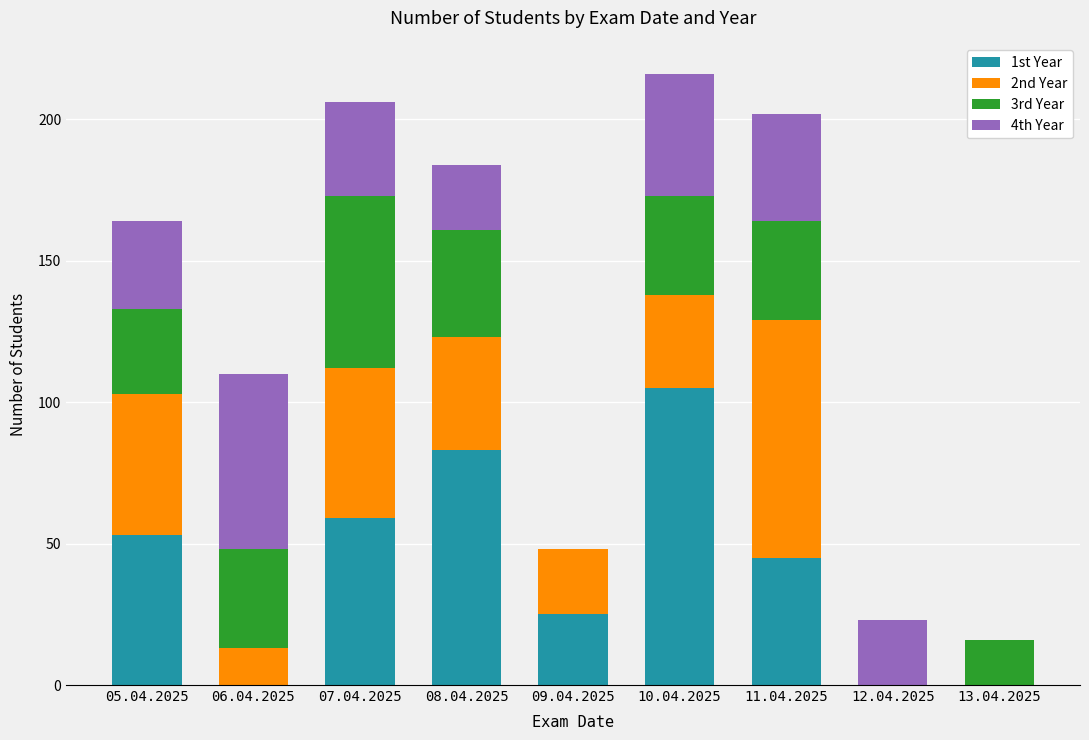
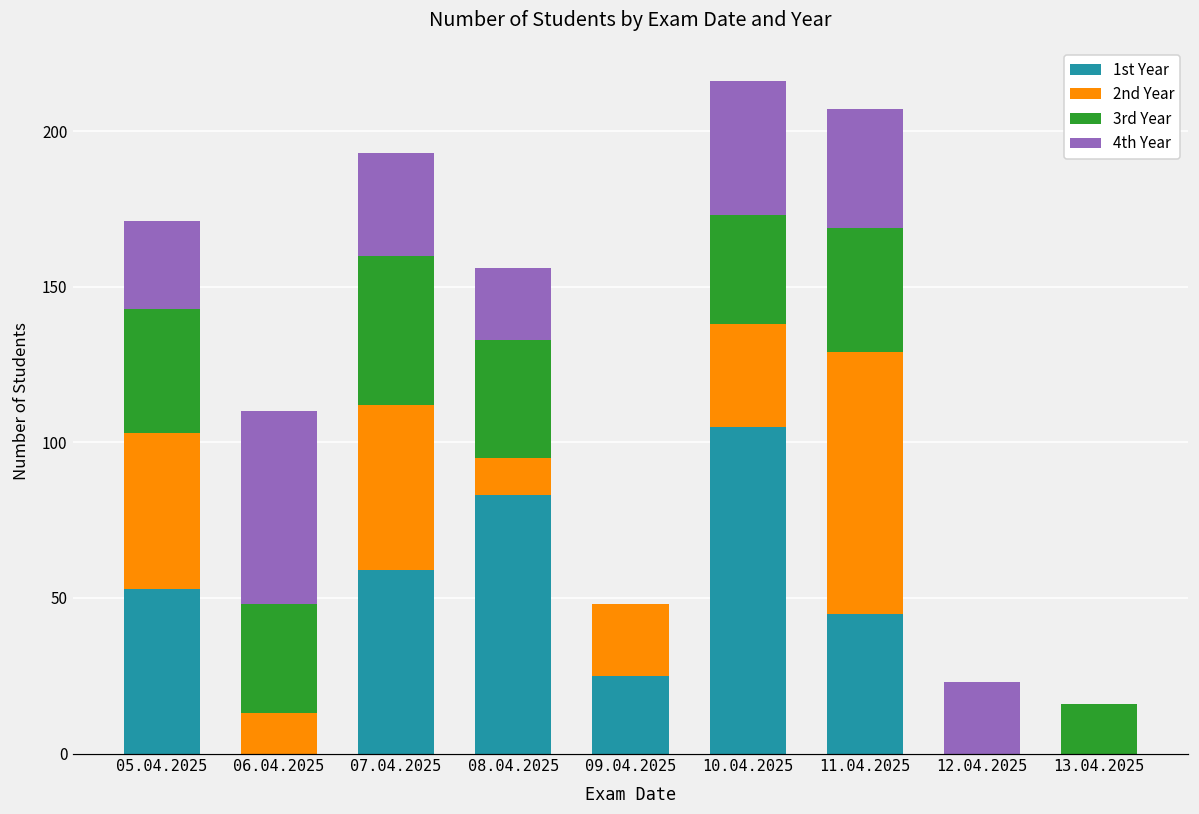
3rd Year, 05.04.2025: 30 -> 40
4th Year, 05.04.2025: 31 -> 28
3rd Year, 07.04.2025: 61 -> 48
2nd Year, 08.04.2025: 40 -> 12
3rd Year, 11.04.2025: 35 -> 40
